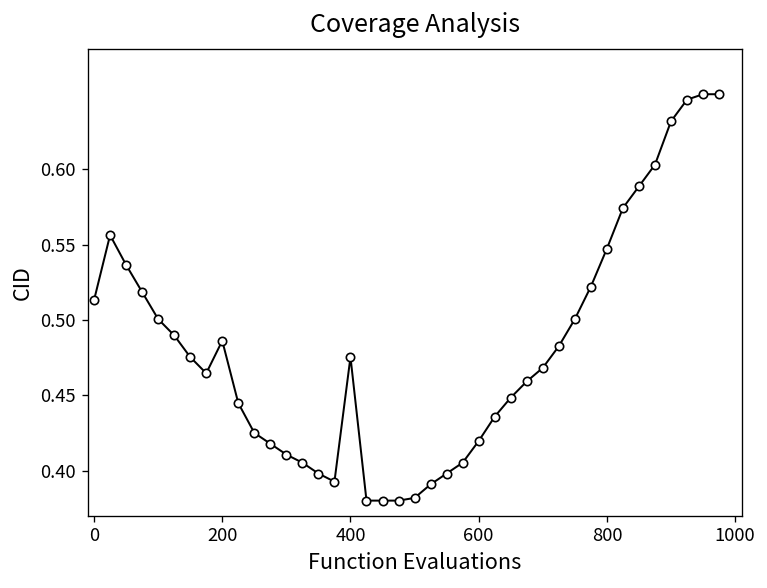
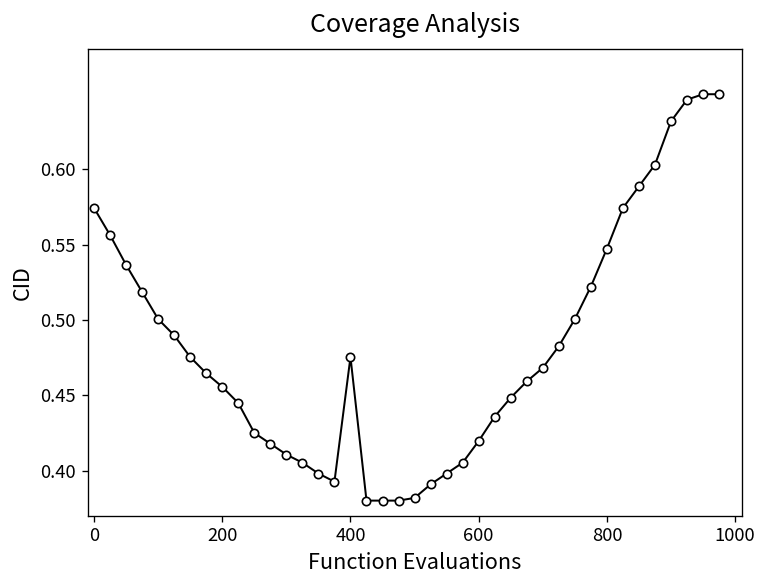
0: 0.513 -> 0.574
200: 0.486 -> 0.456
